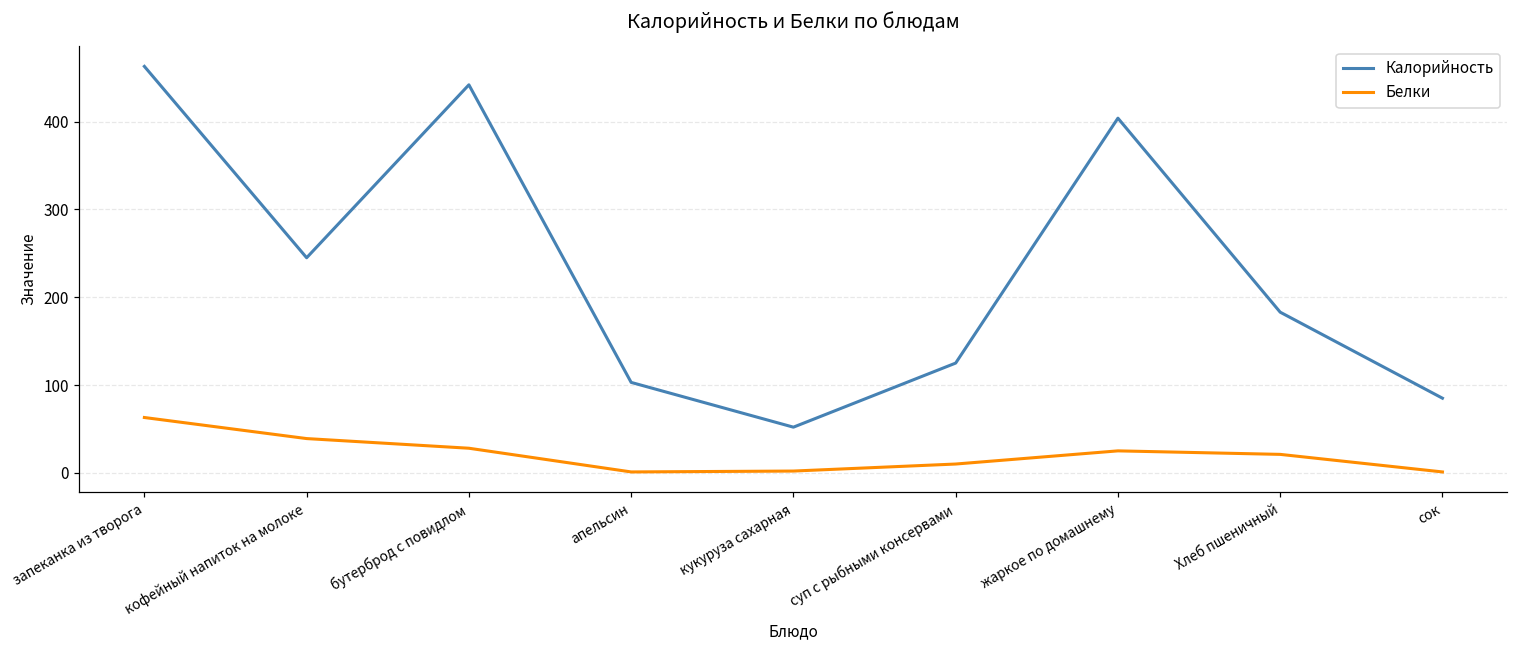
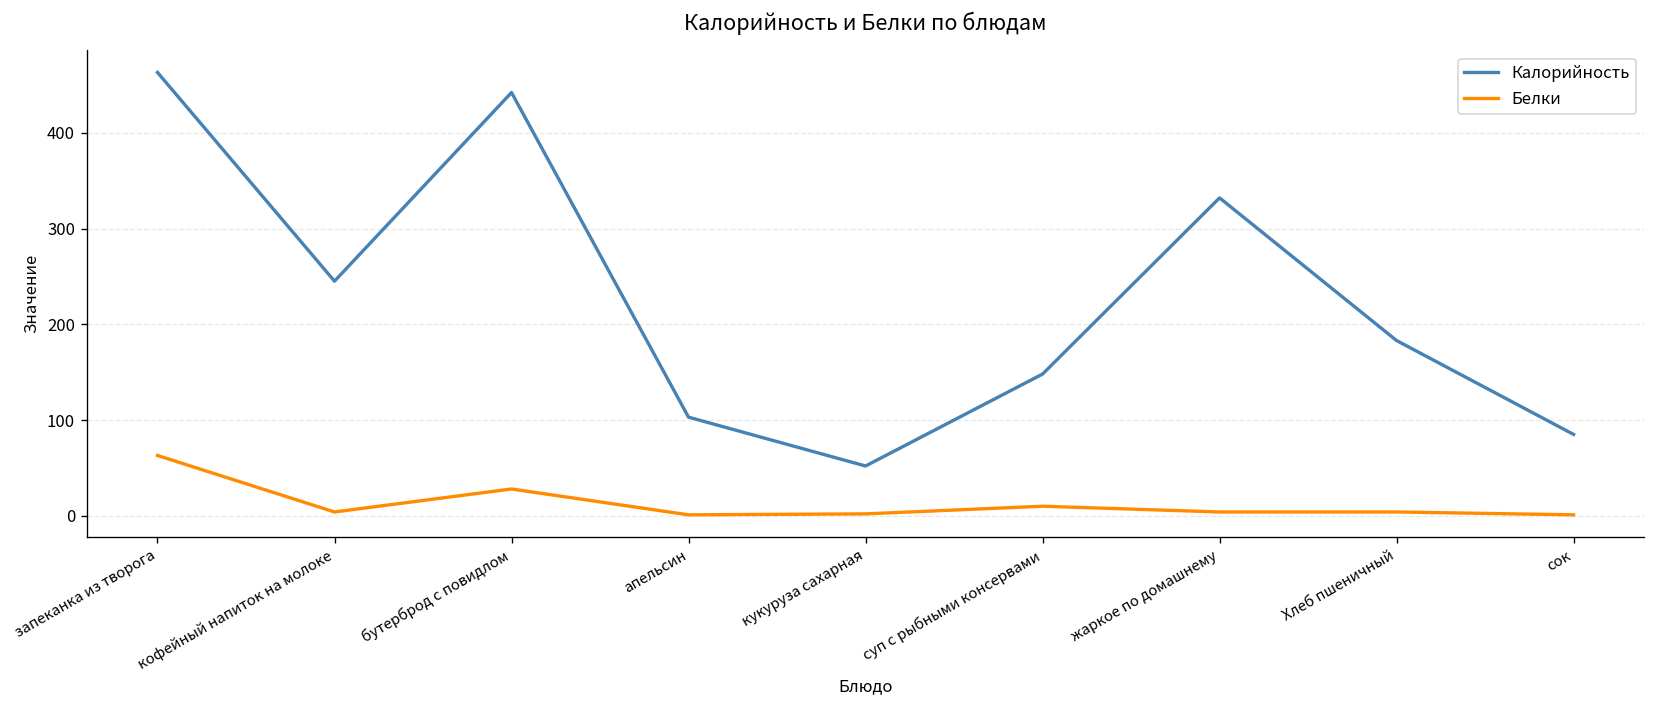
Белки, кофейный напиток на молоке: 40 -> 0
Калорийность, суп с рыбными консервами: 130 -> 150
Калорийность, жаркое по домашнему: 400 -> 330
Белки, жаркое по домашнему: 30 -> 0
Белки, Хлеб пшеничный: 20 -> 0
